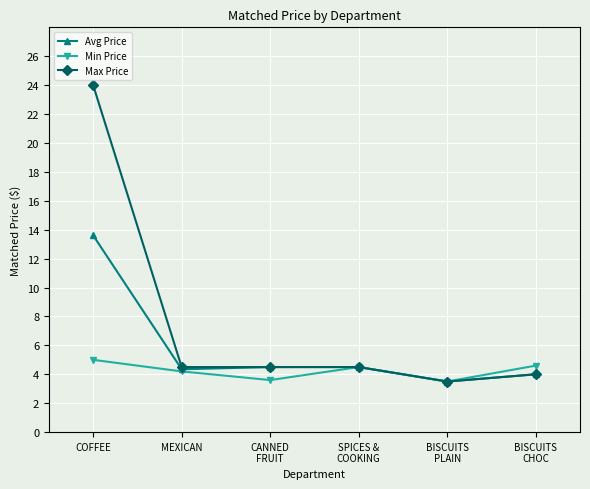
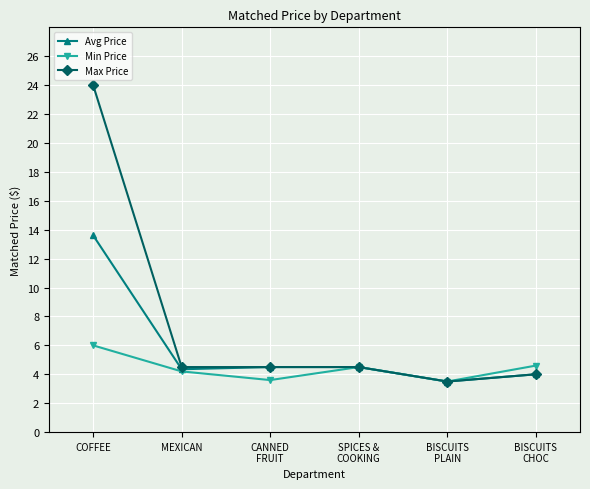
Min Price, COFFEE: 5 -> 6
